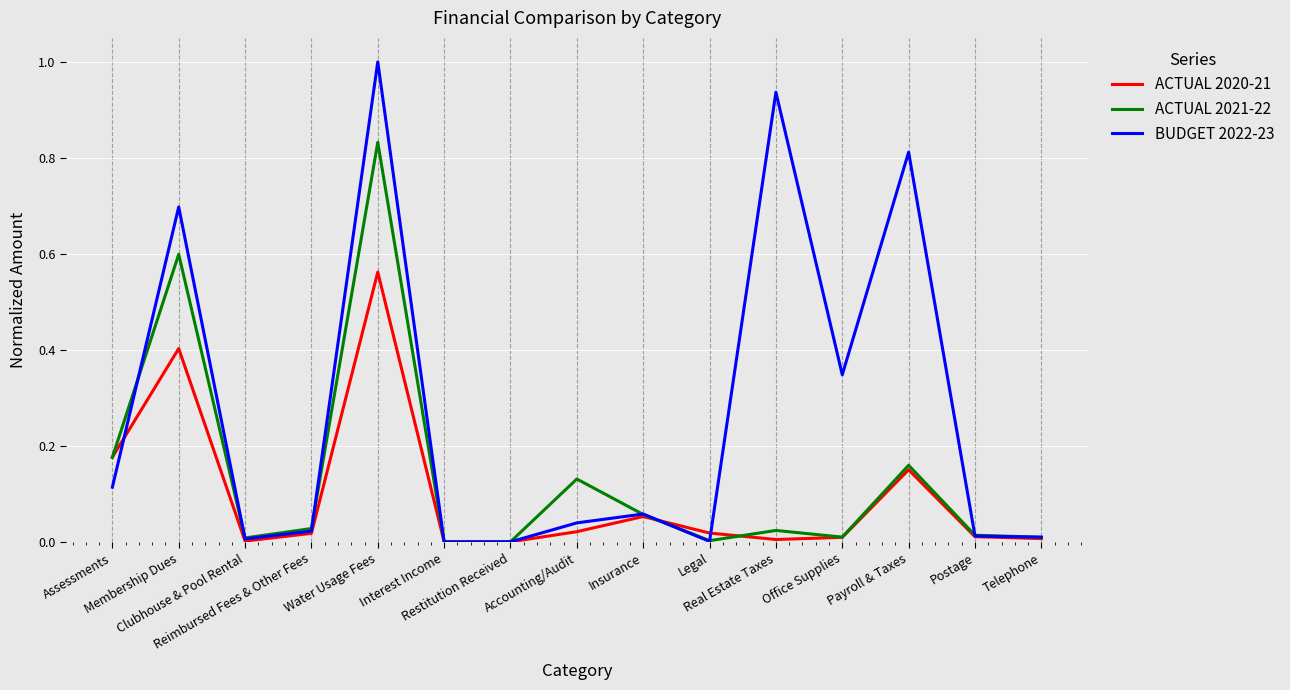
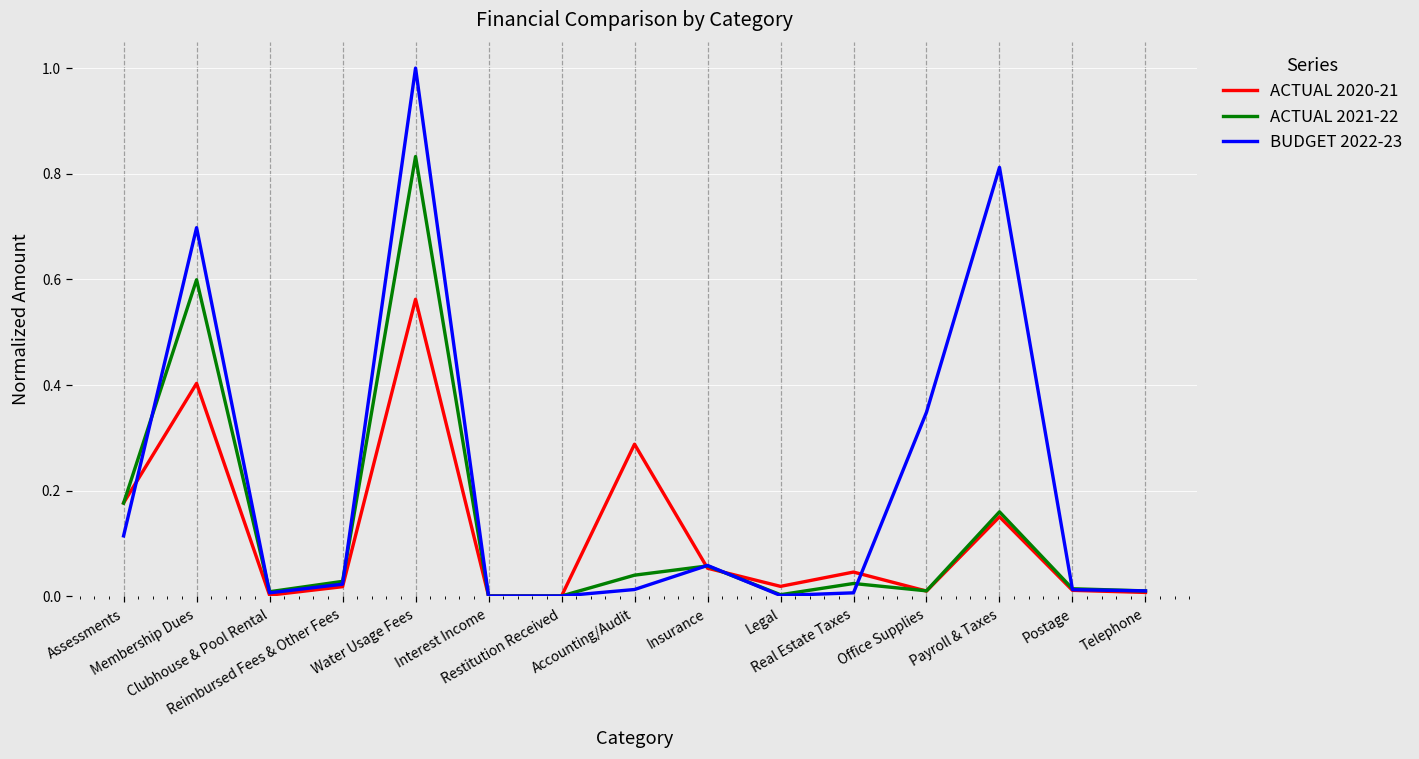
ACTUAL 2020-21, Accounting/Audit: 0.02 -> 0.29
ACTUAL 2021-22, Accounting/Audit: 0.13 -> 0.04
BUDGET 2022-23, Accounting/Audit: 0.04 -> 0.01
ACTUAL 2020-21, Real Estate Taxes: 0.01 -> 0.05
BUDGET 2022-23, Real Estate Taxes: 0.94 -> 0.01
